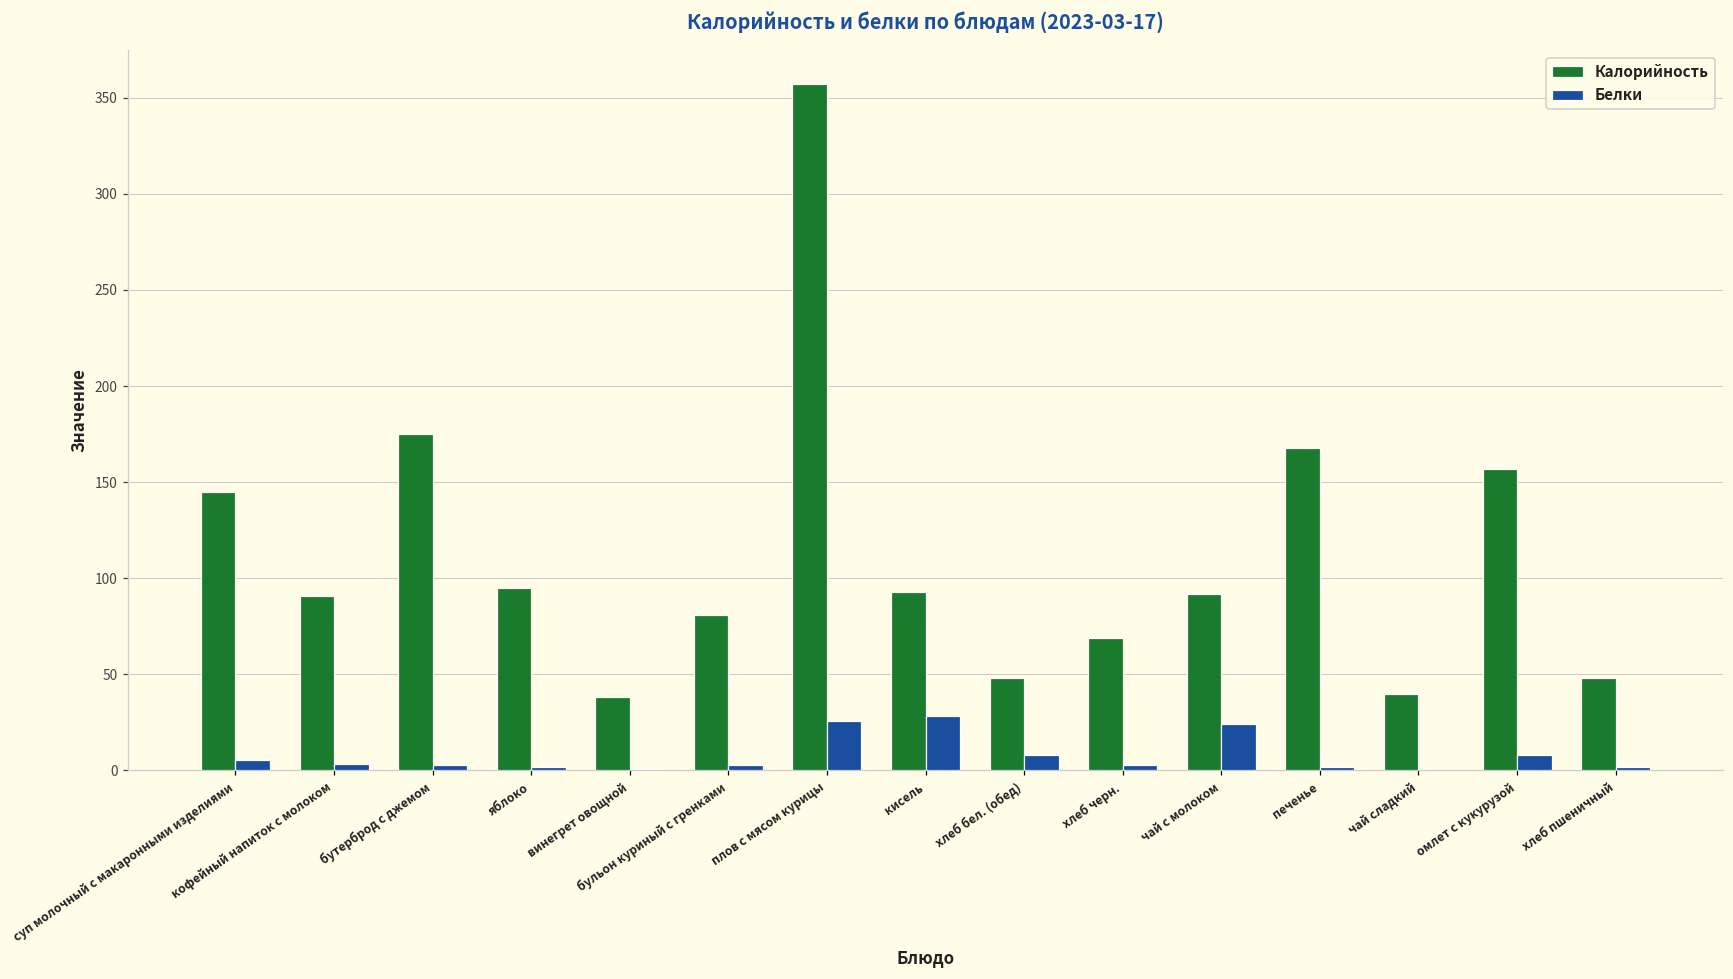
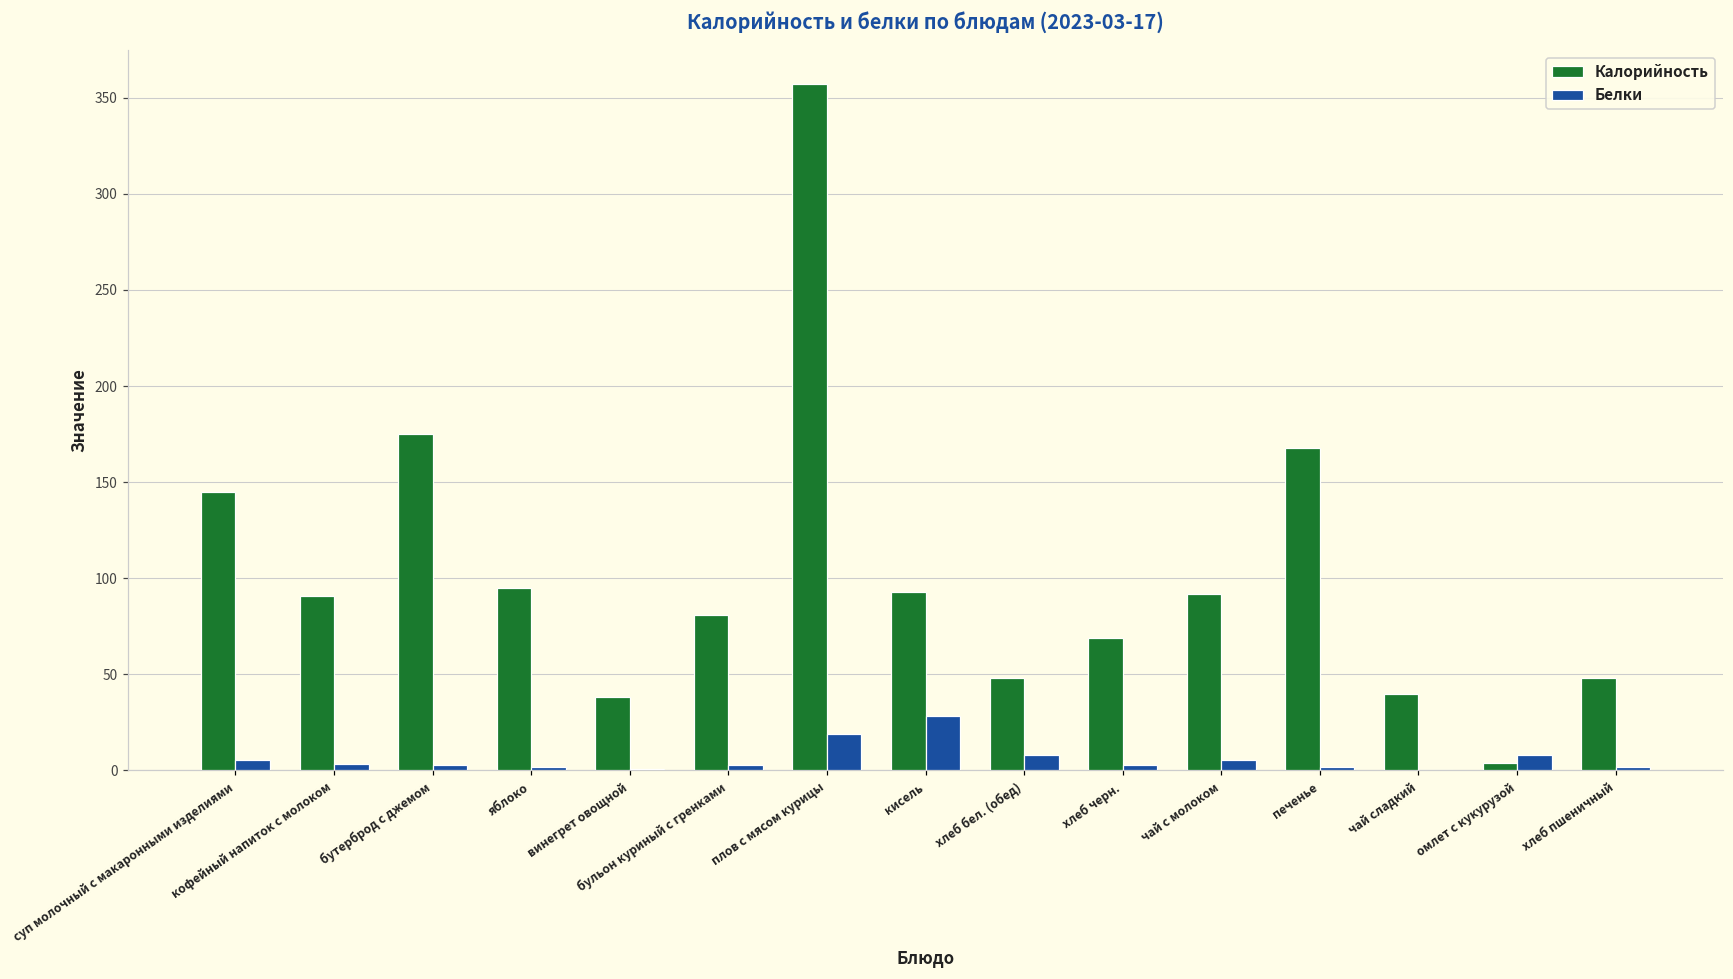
Белки, плов с мясом курицы: 26 -> 19
Белки, чай с молоком: 24 -> 5
Калорийность, омлет с кукурузой: 157 -> 4
